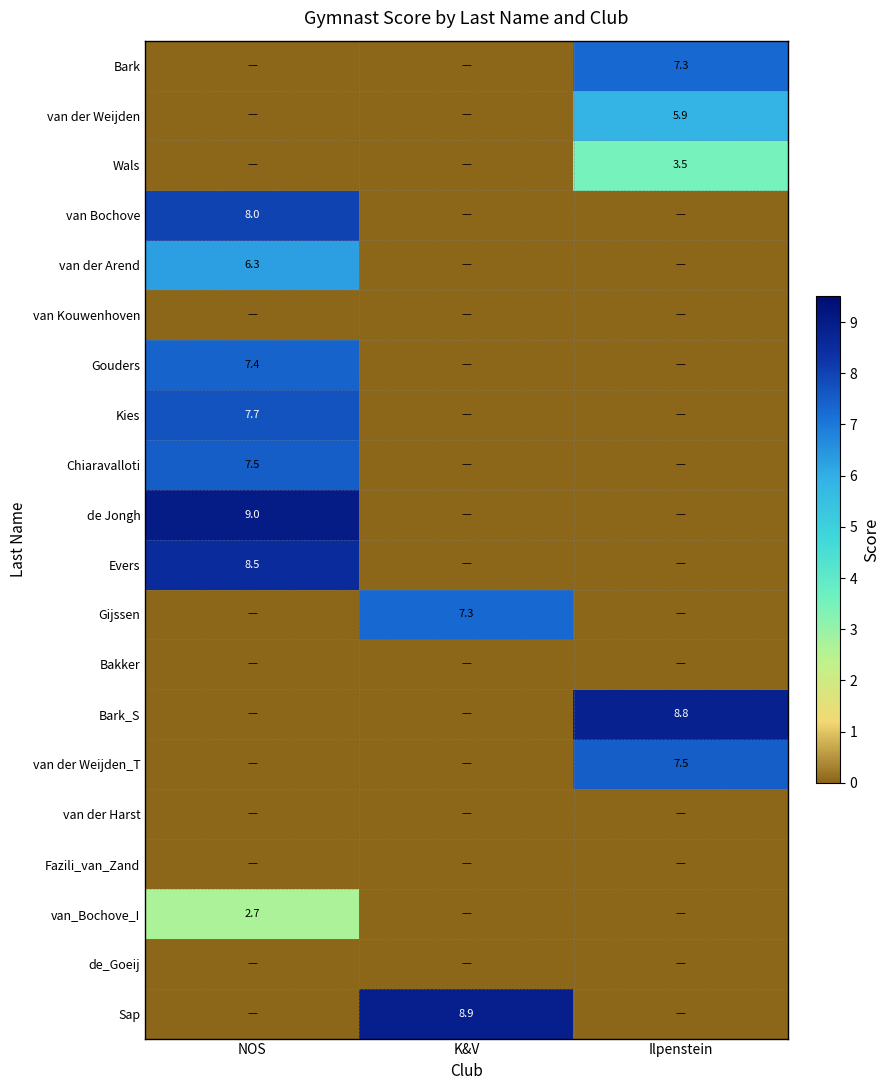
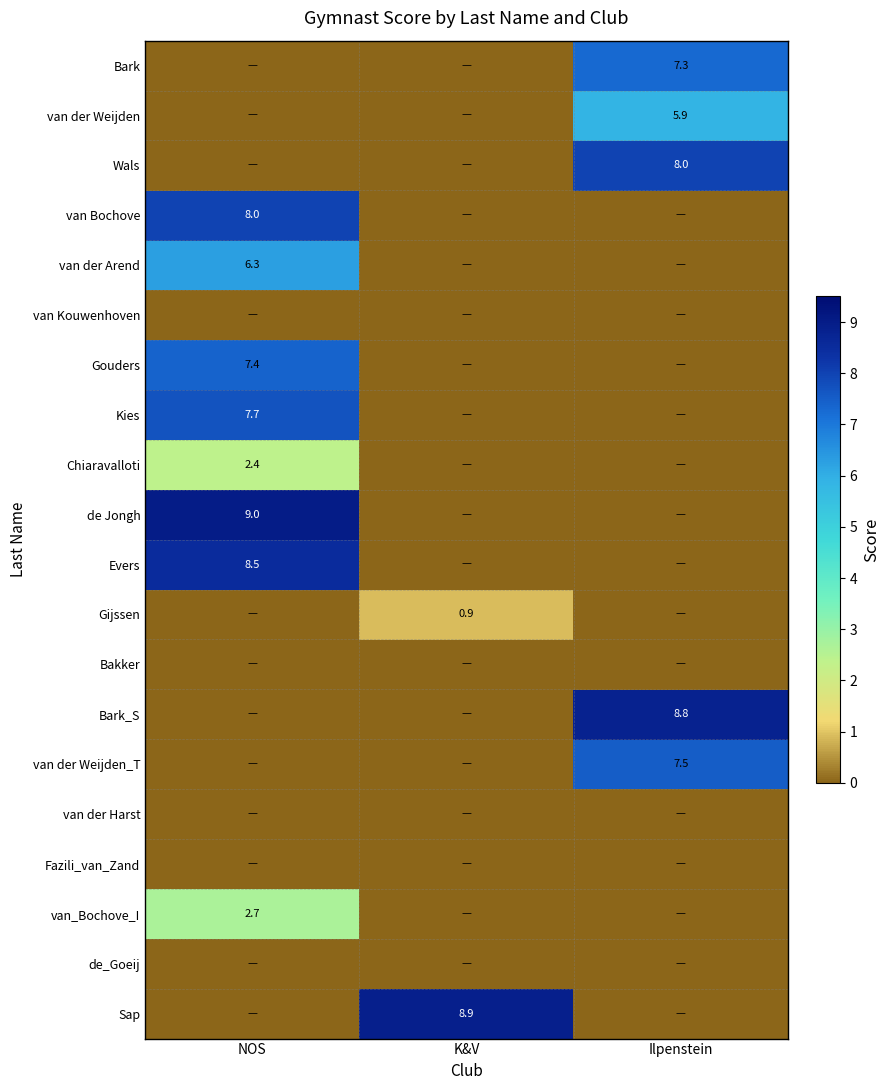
Wals, Ilpenstein: 3.5 -> 8.0
Chiaravalloti, NOS: 7.5 -> 2.4
Gijssen, K&V: 7.3 -> 0.9
